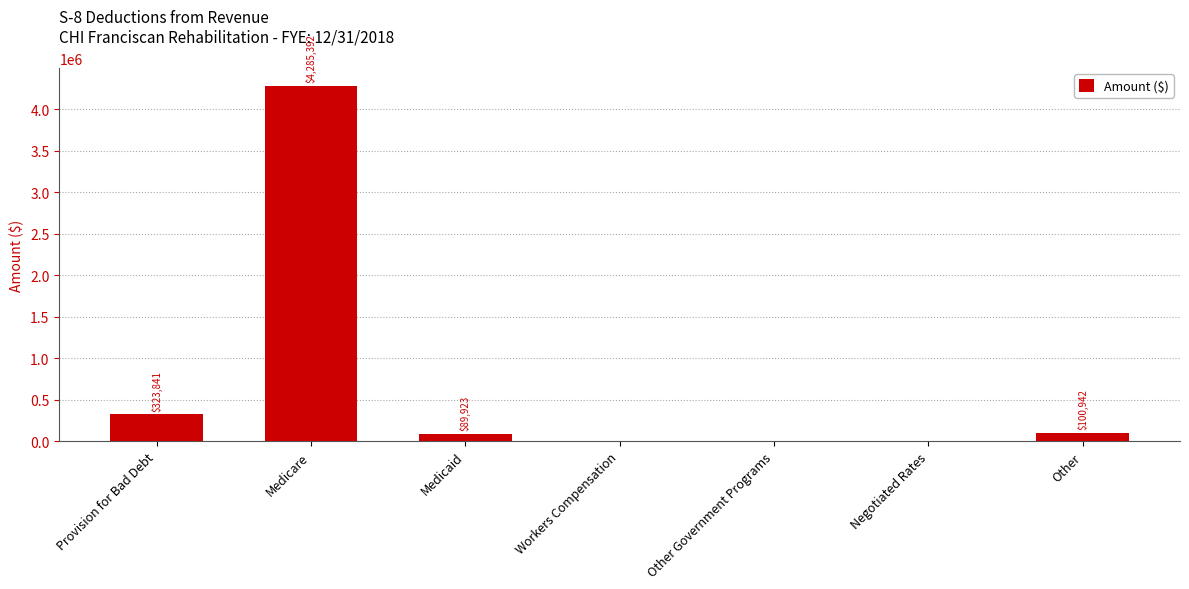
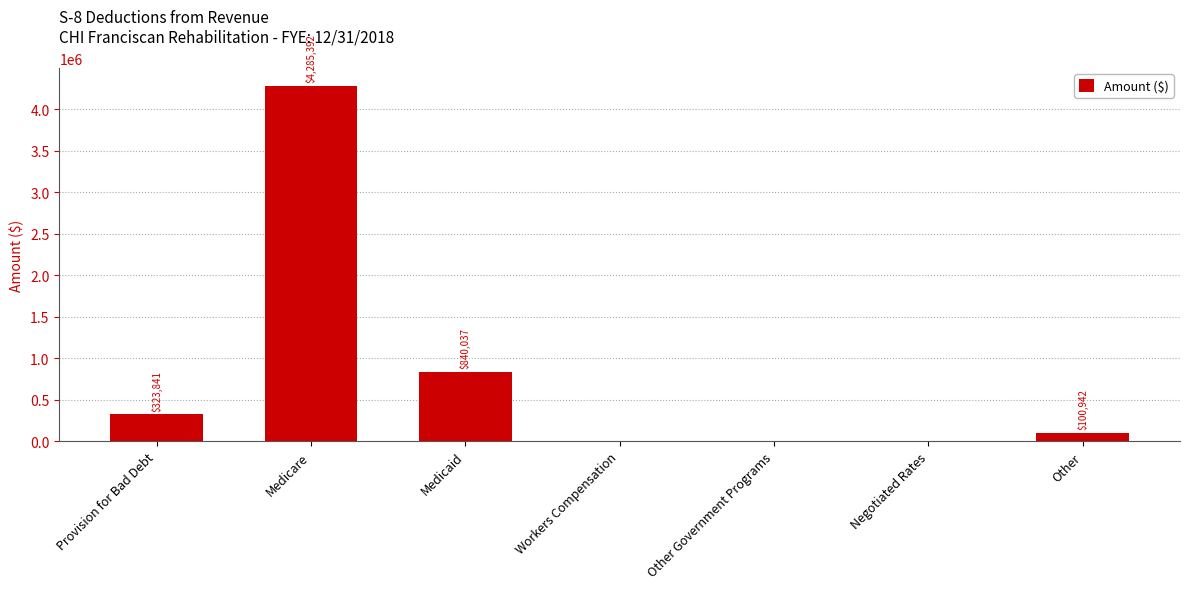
Medicaid: $89,923 -> $840,037
